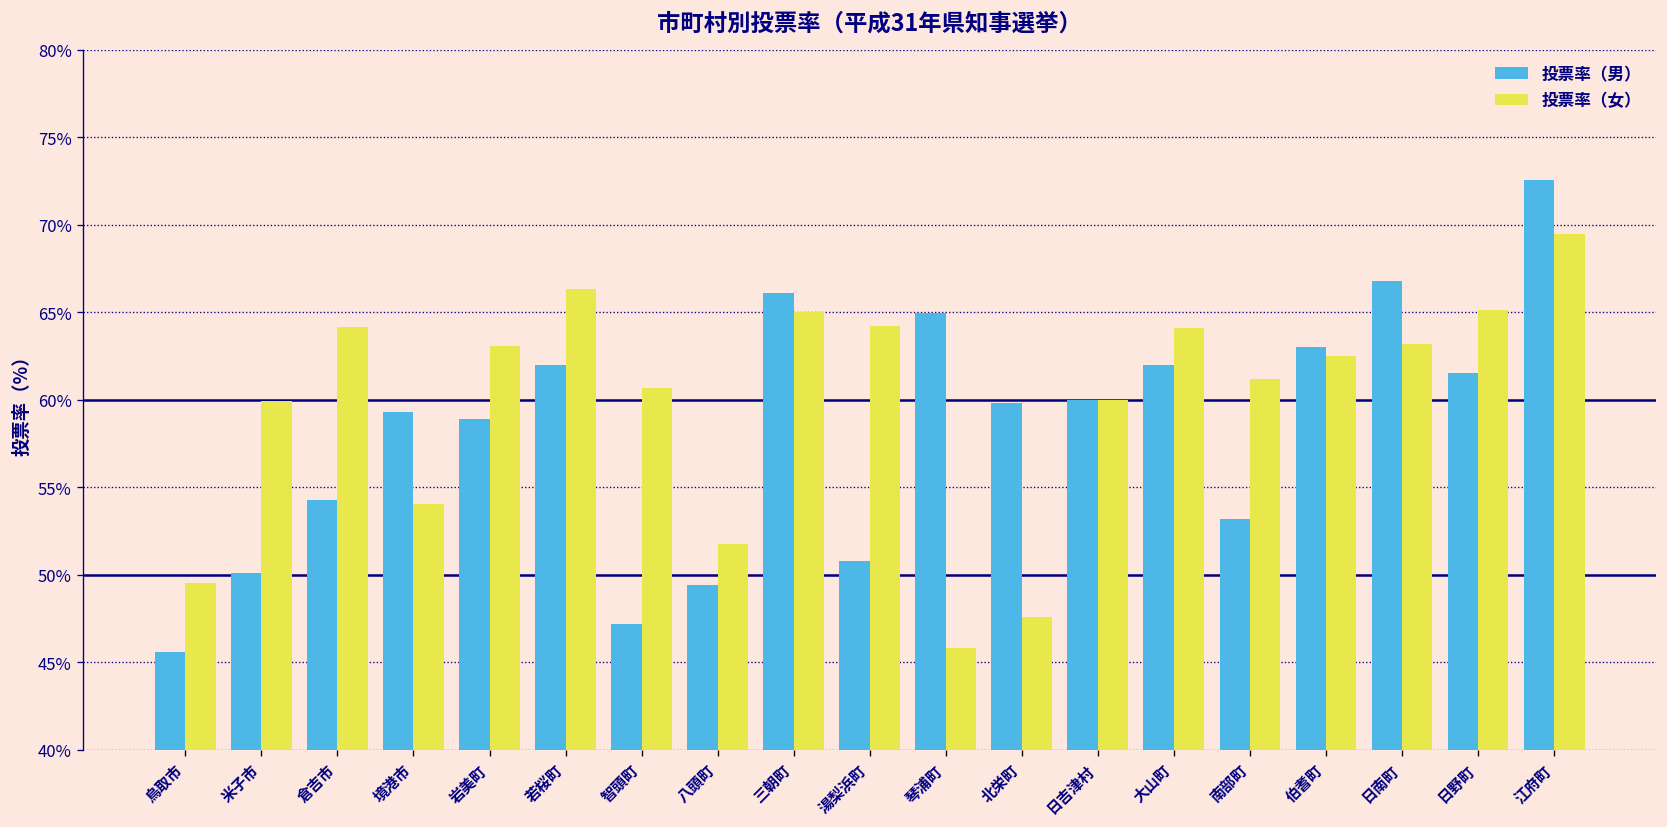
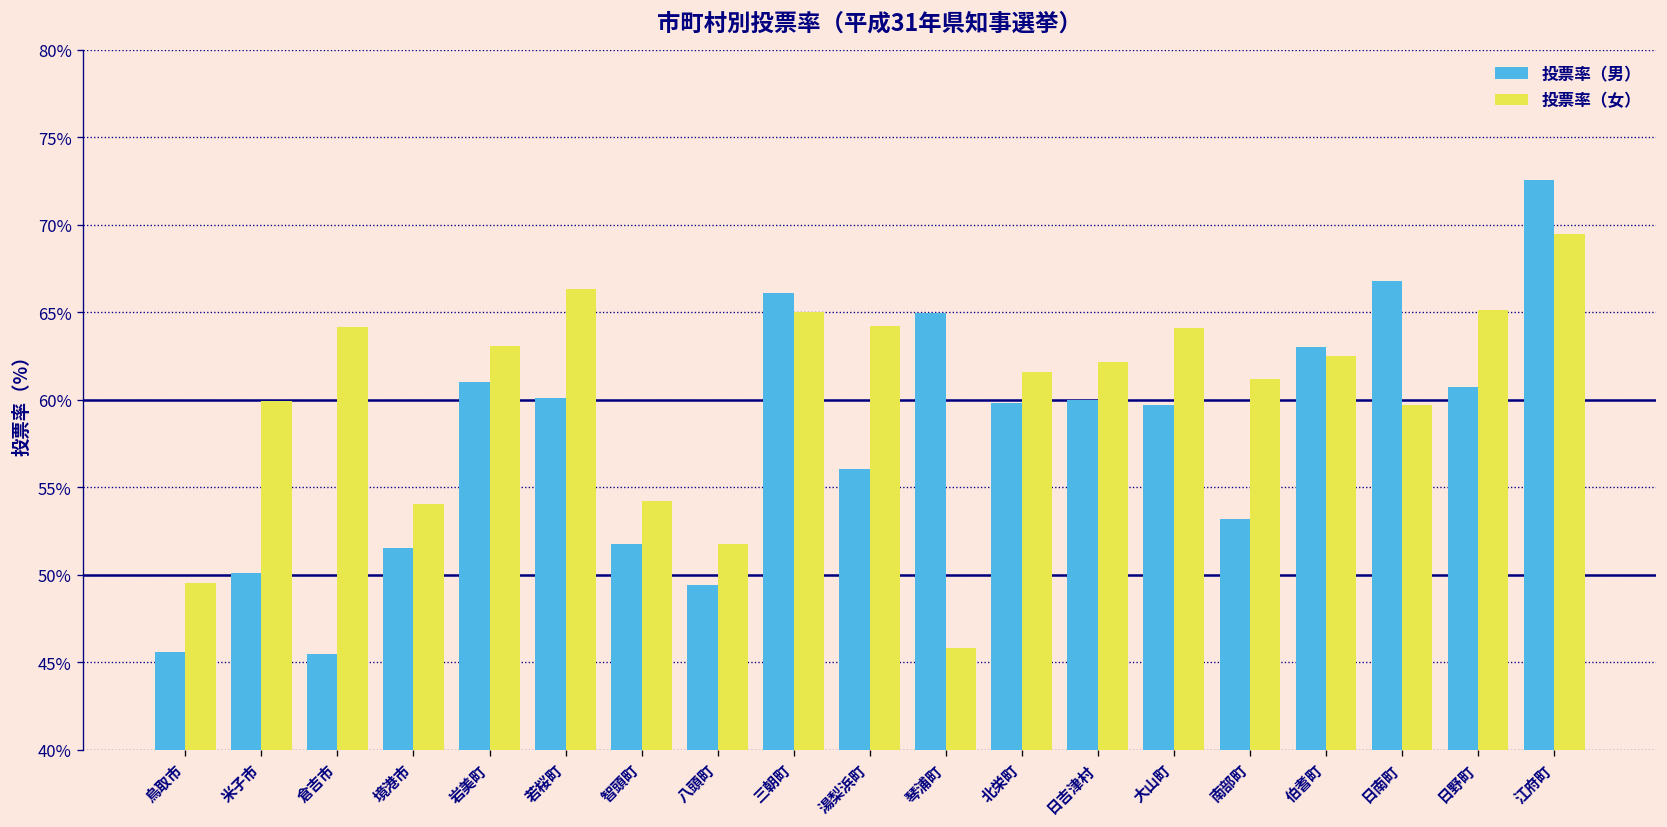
投票率（男）, 倉吉市: 54.3% -> 45.5%
投票率（男）, 境港市: 59.3% -> 51.5%
投票率（男）, 岩美町: 58.9% -> 61.0%
投票率（男）, 若桜町: 62.0% -> 60.1%
投票率（男）, 智頭町: 47.2% -> 51.8%
投票率（女）, 智頭町: 60.7% -> 54.2%
投票率（男）, 湯梨浜町: 50.8% -> 56.0%
投票率（女）, 北栄町: 47.6% -> 61.6%
投票率（女）, 日吉津村: 60.0% -> 62.2%
投票率（男）, 大山町: 62.0% -> 59.7%
投票率（女）, 日南町: 63.2% -> 59.7%
投票率（男）, 日野町: 61.5% -> 60.7%
